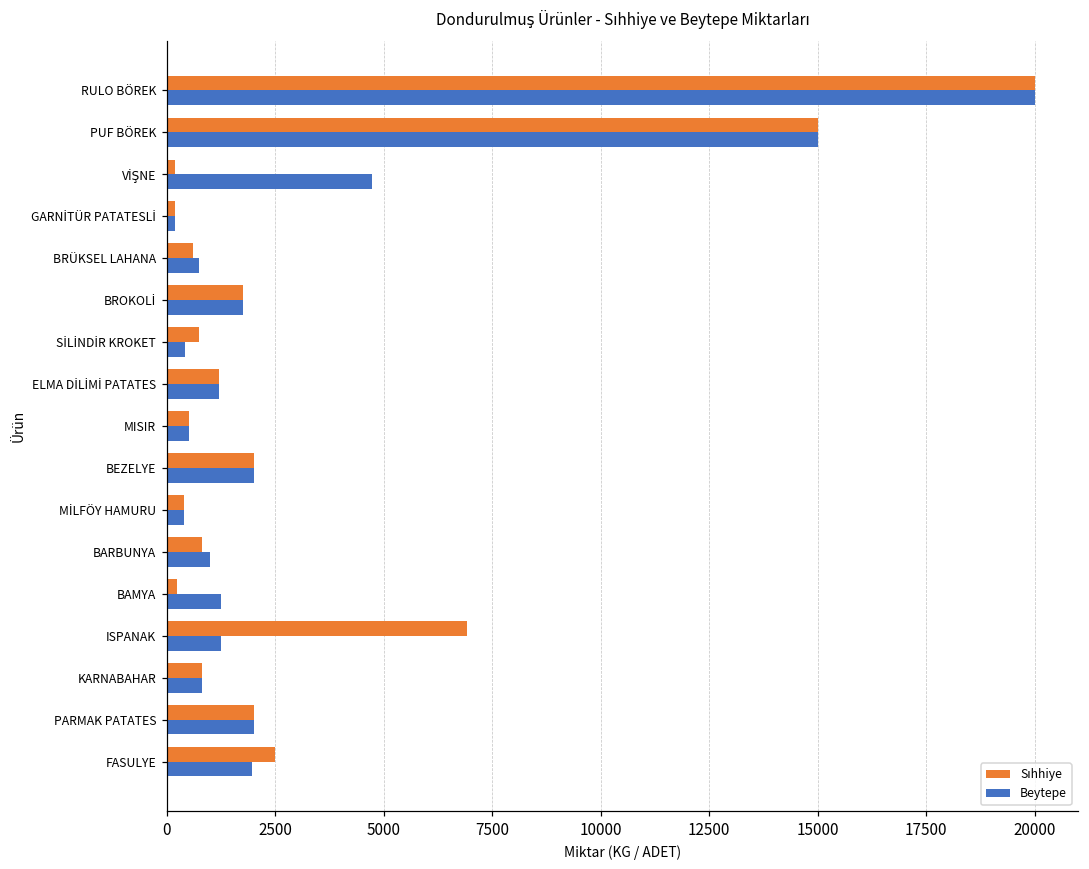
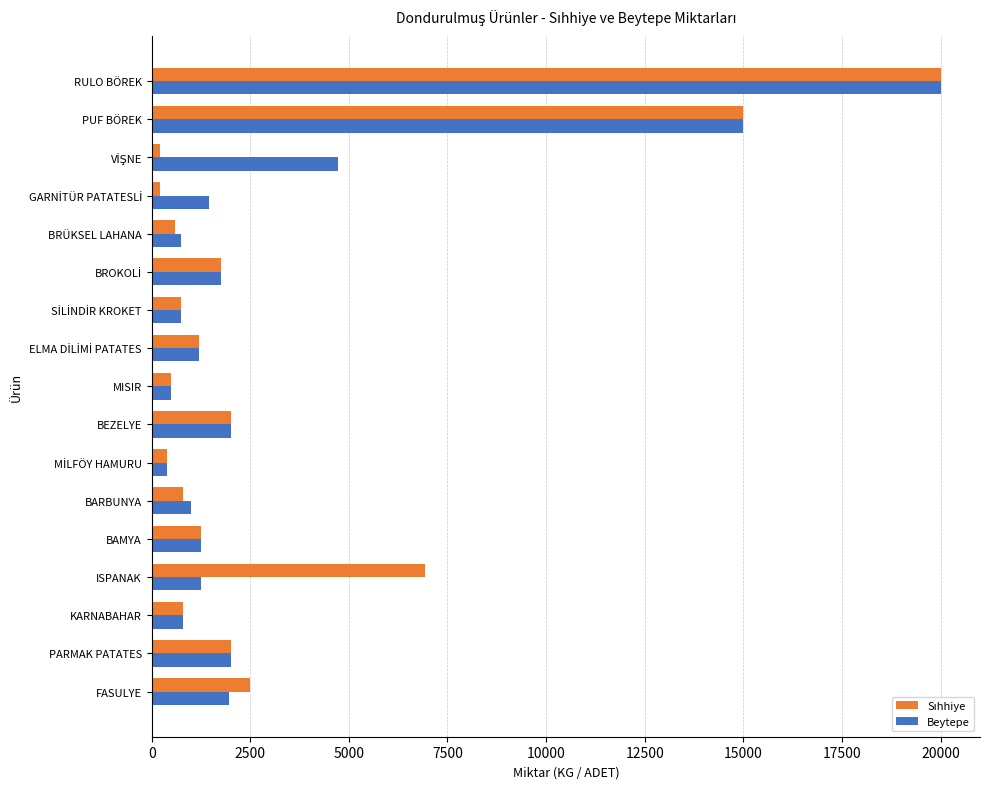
Beytepe, GARNİTÜR PATATESLİ: 200 -> 1400
Beytepe, SİLİNDİR KROKET: 400 -> 800
Sıhhiye, BAMYA: 200 -> 1300
